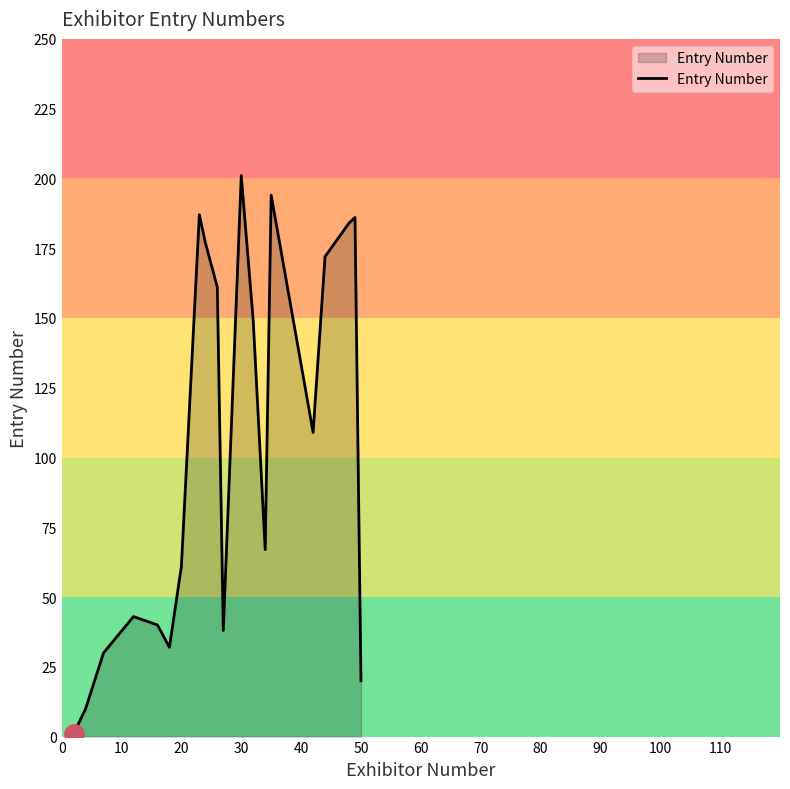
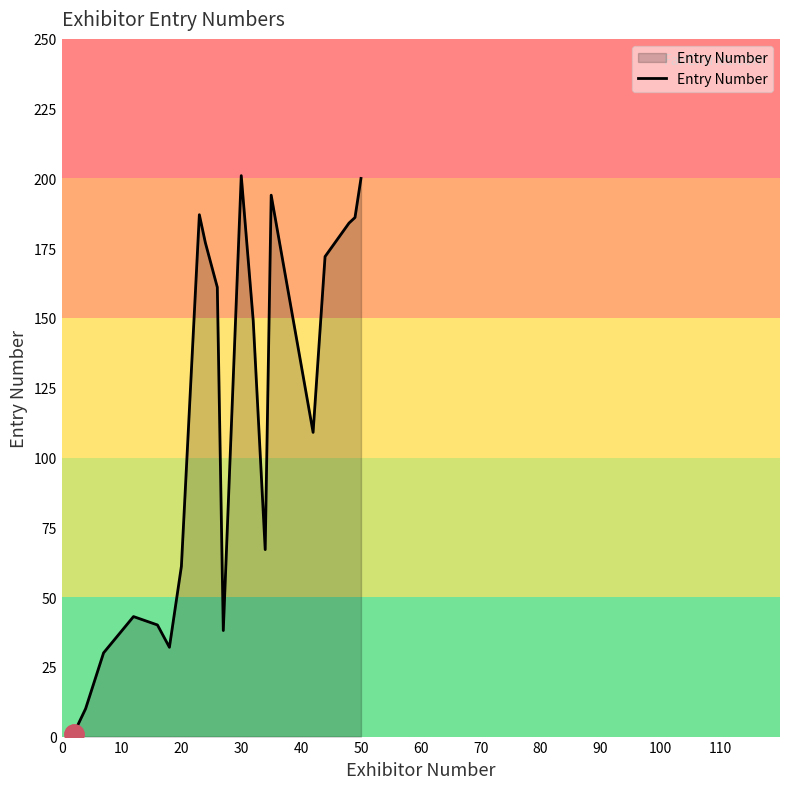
Entry Number, 50: 20 -> 200
